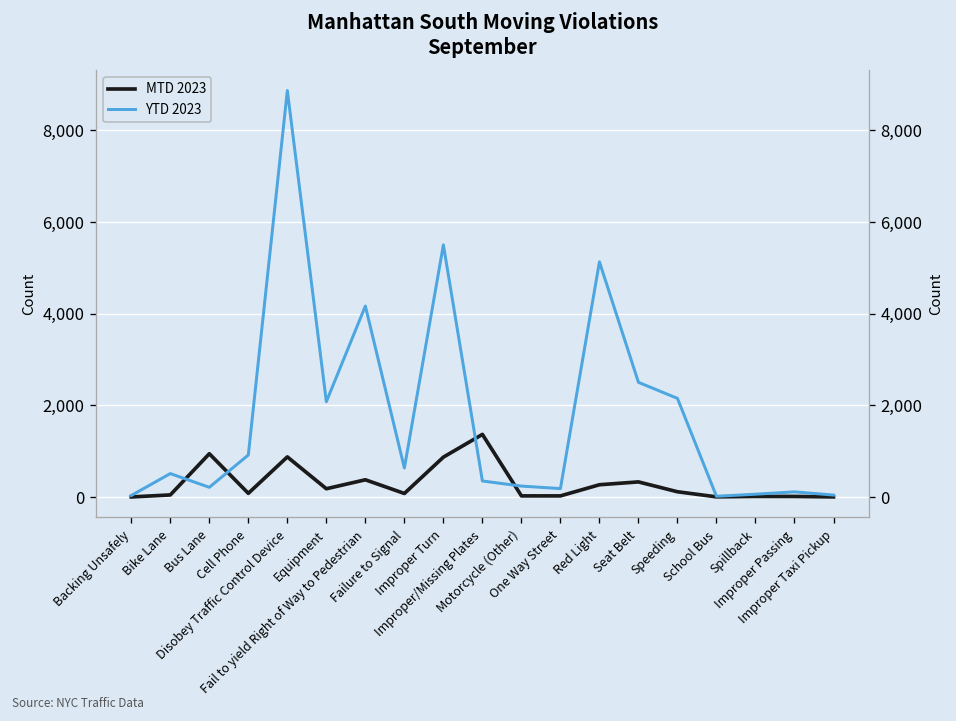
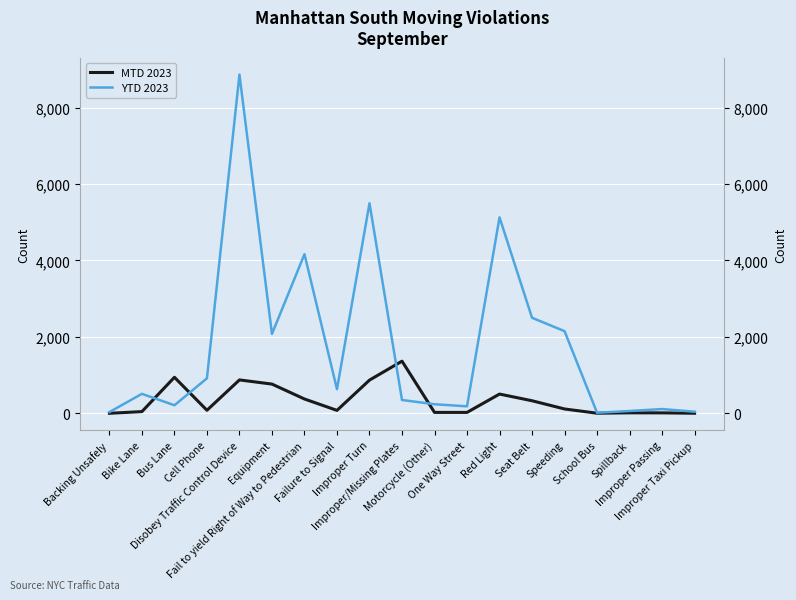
MTD 2023, Equipment: 200 -> 800
MTD 2023, Red Light: 300 -> 500
